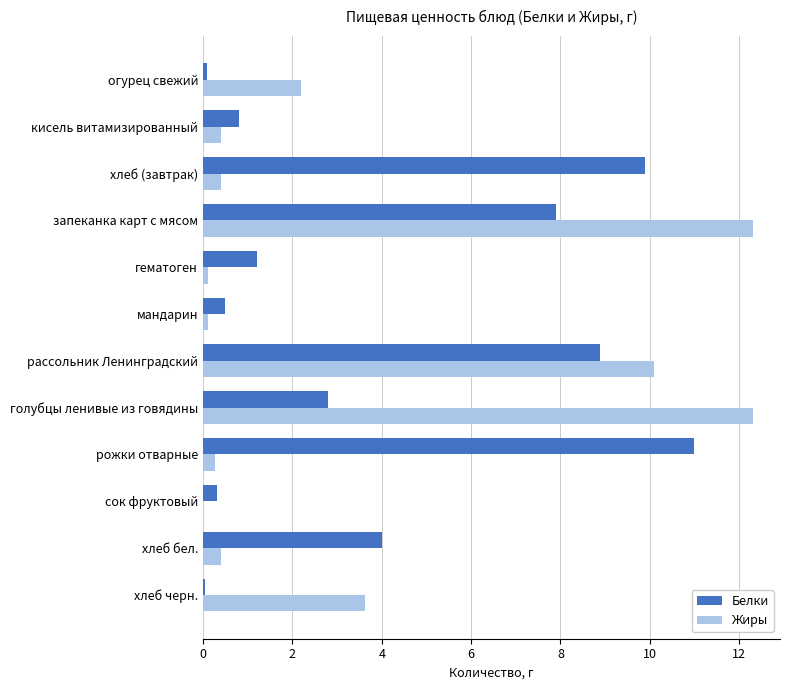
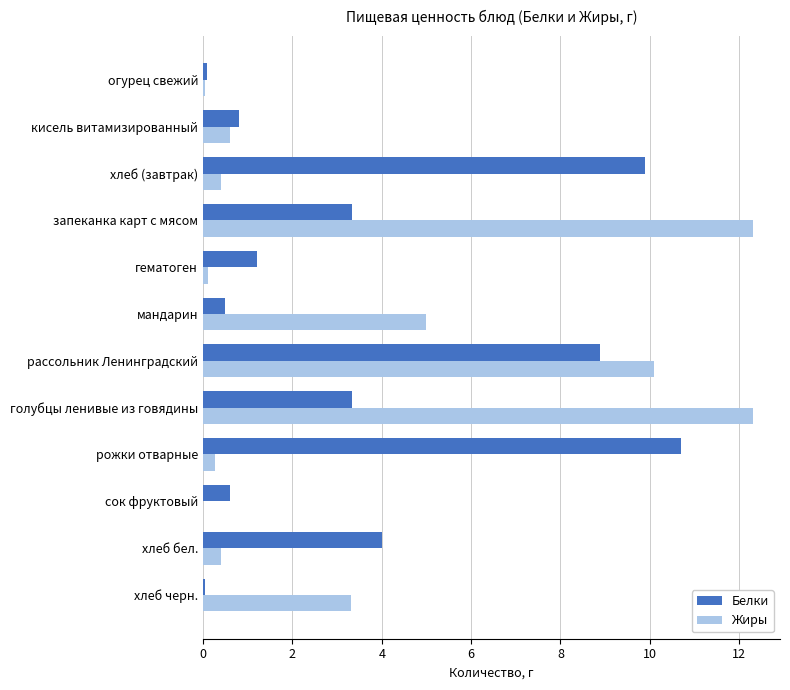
Жиры, огурец свежий: 2.2 -> 0.1
Жиры, кисель витамизированный: 0.4 -> 0.6
Белки, запеканка карт с мясом: 7.9 -> 3.3
Жиры, мандарин: 0.1 -> 5.0
Белки, голубцы ленивые из говядины: 2.8 -> 3.3
Белки, рожки отварные: 11.0 -> 10.7
Белки, сок фруктовый: 0.3 -> 0.6
Жиры, хлеб черн.: 3.6 -> 3.3
